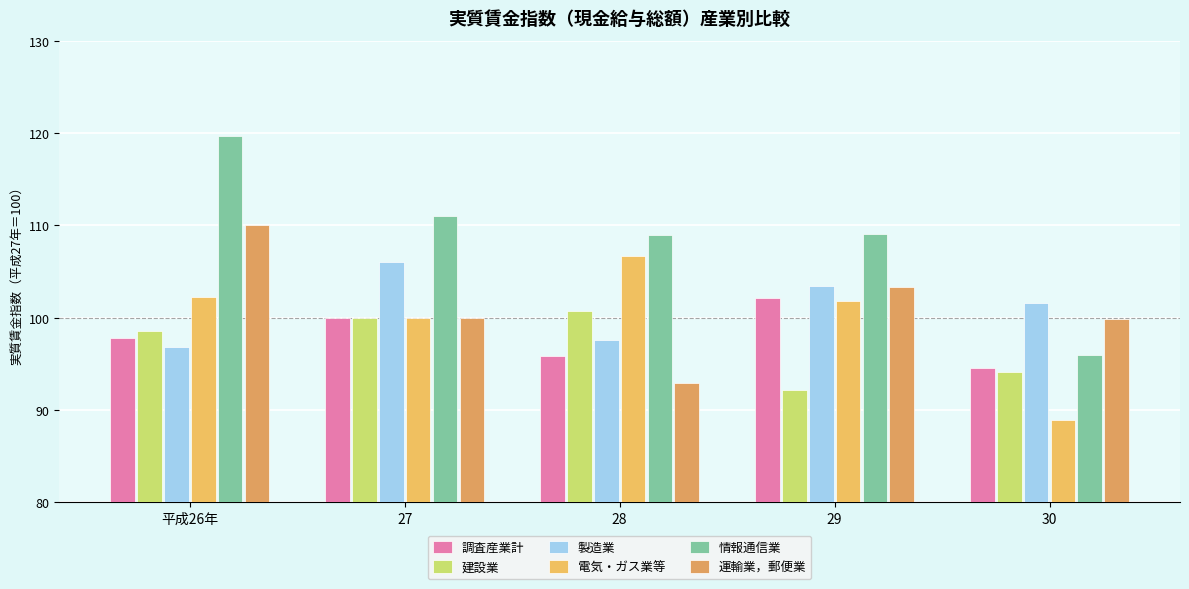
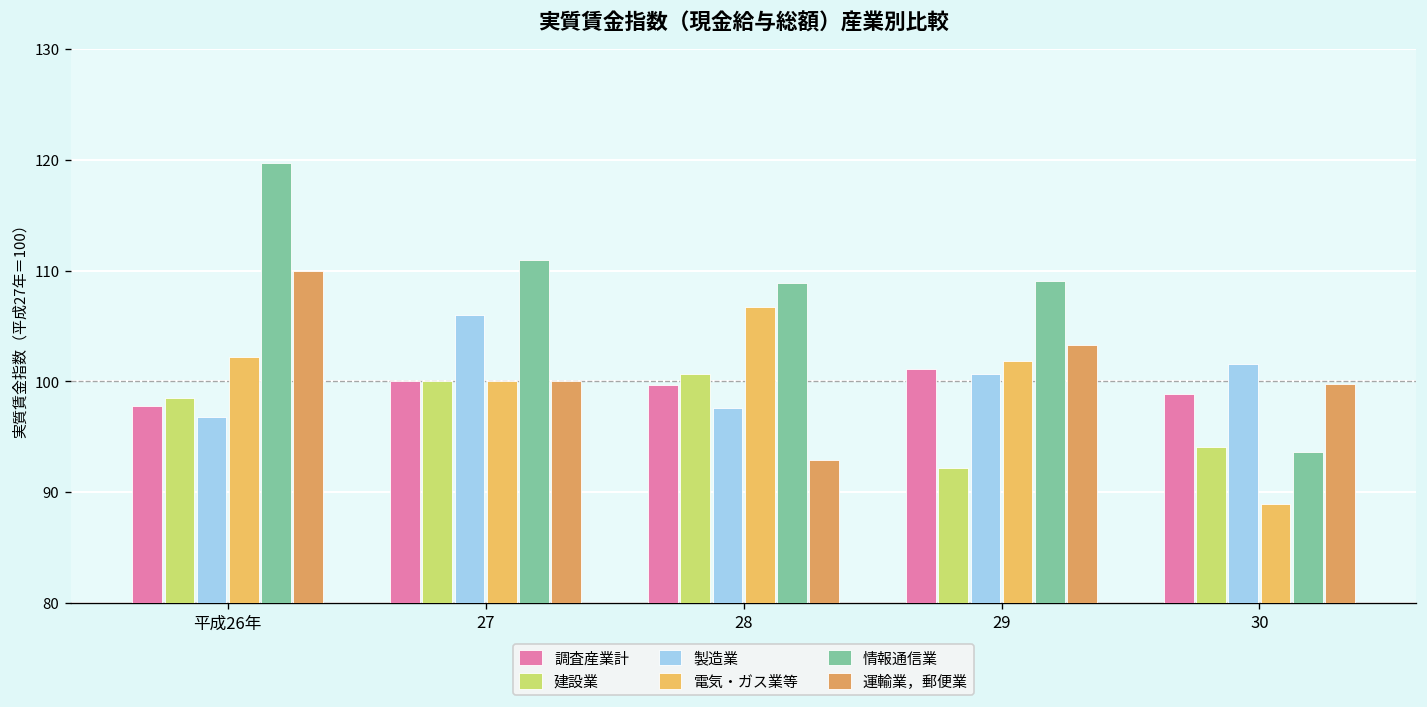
調査産業計, 28: 96 -> 100
調査産業計, 29: 102 -> 101
製造業, 29: 103 -> 101
調査産業計, 30: 95 -> 99
情報通信業, 30: 96 -> 94
